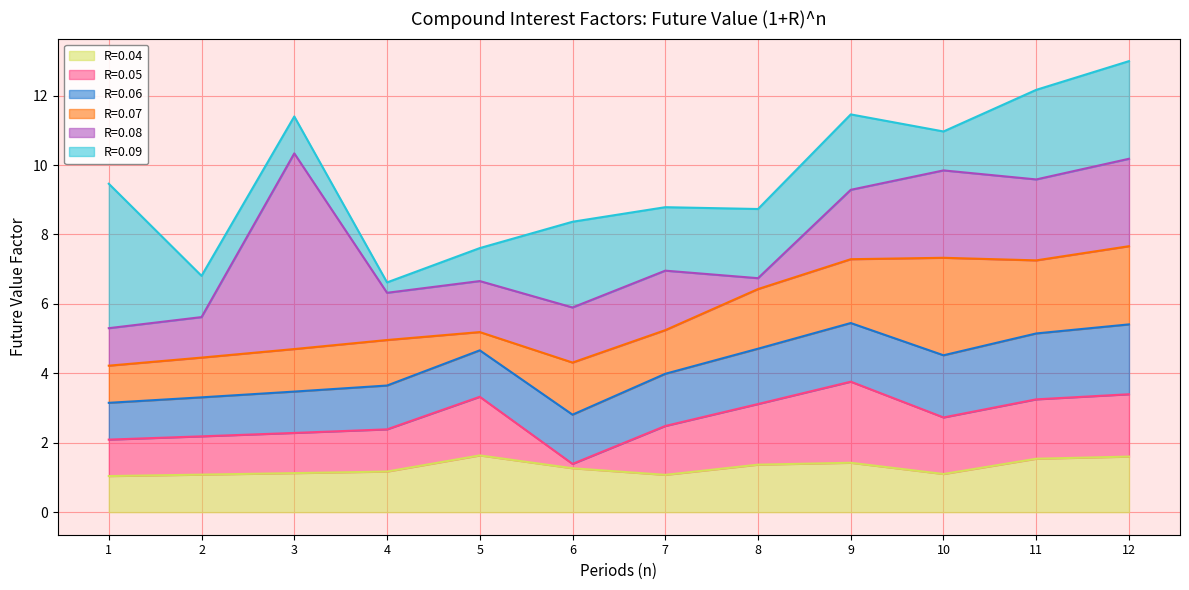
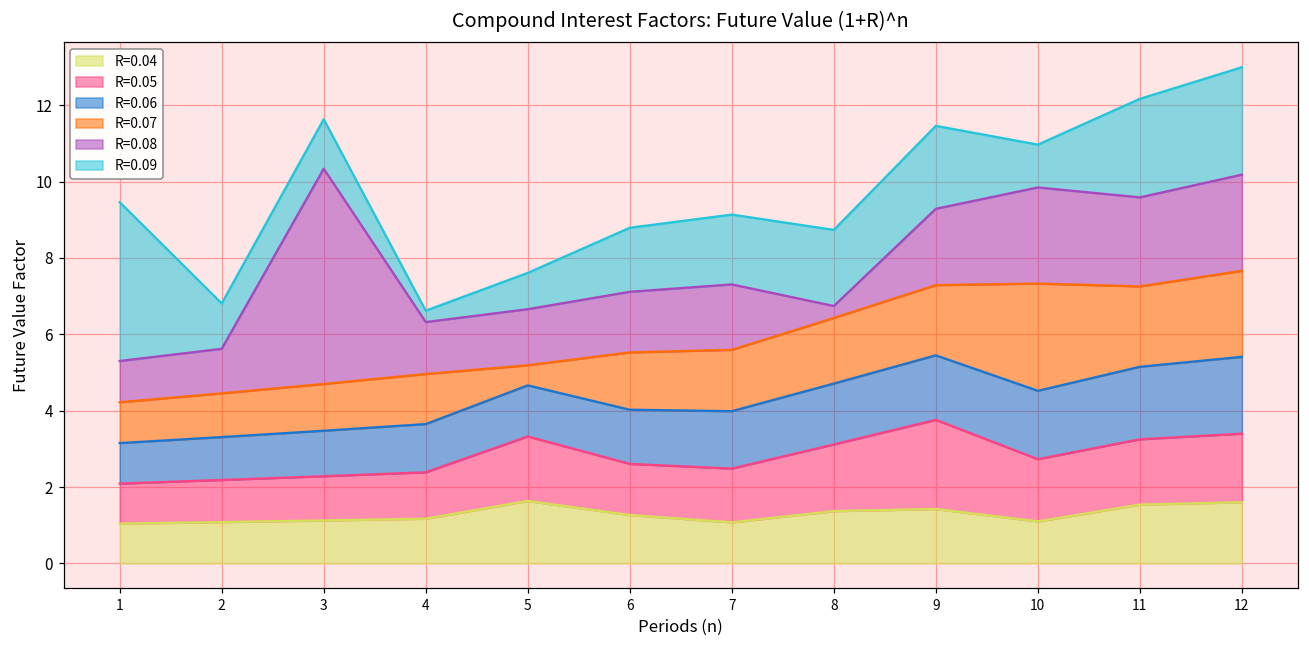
R=0.09, 3: 1.1 -> 1.3
R=0.05, 6: 0.1 -> 1.3
R=0.09, 6: 2.5 -> 1.7
R=0.07, 7: 1.3 -> 1.6
